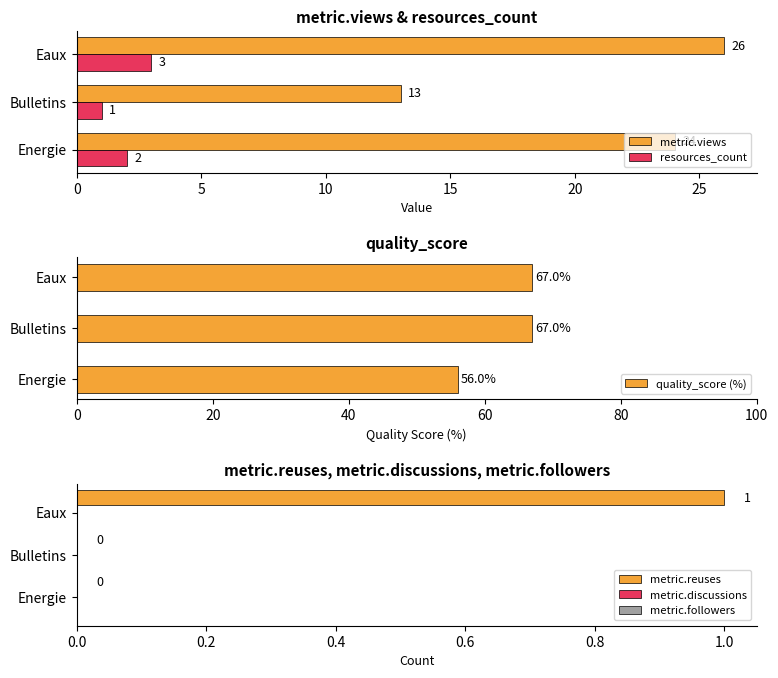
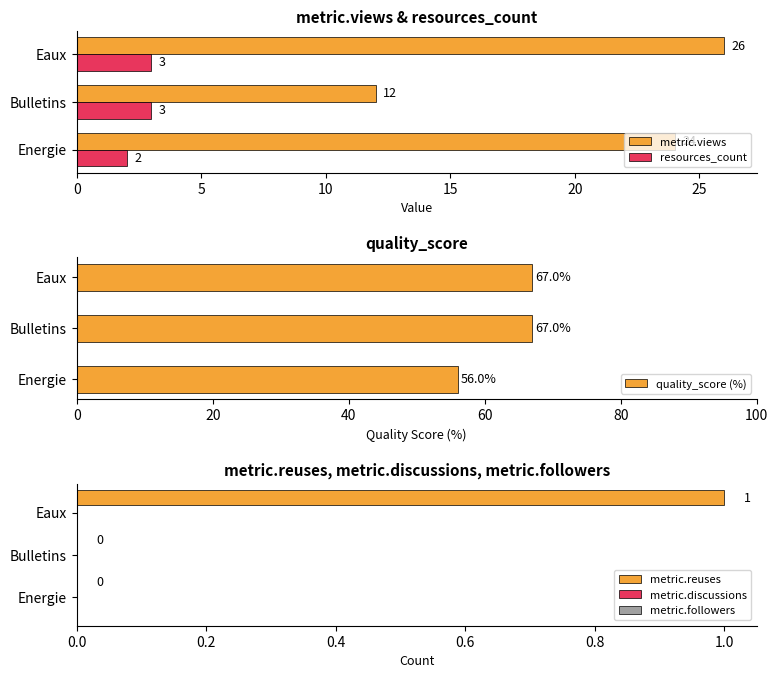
metric.views & resources_count, metric.views, Bulletins: 13 -> 12
metric.views & resources_count, resources_count, Bulletins: 1 -> 3
